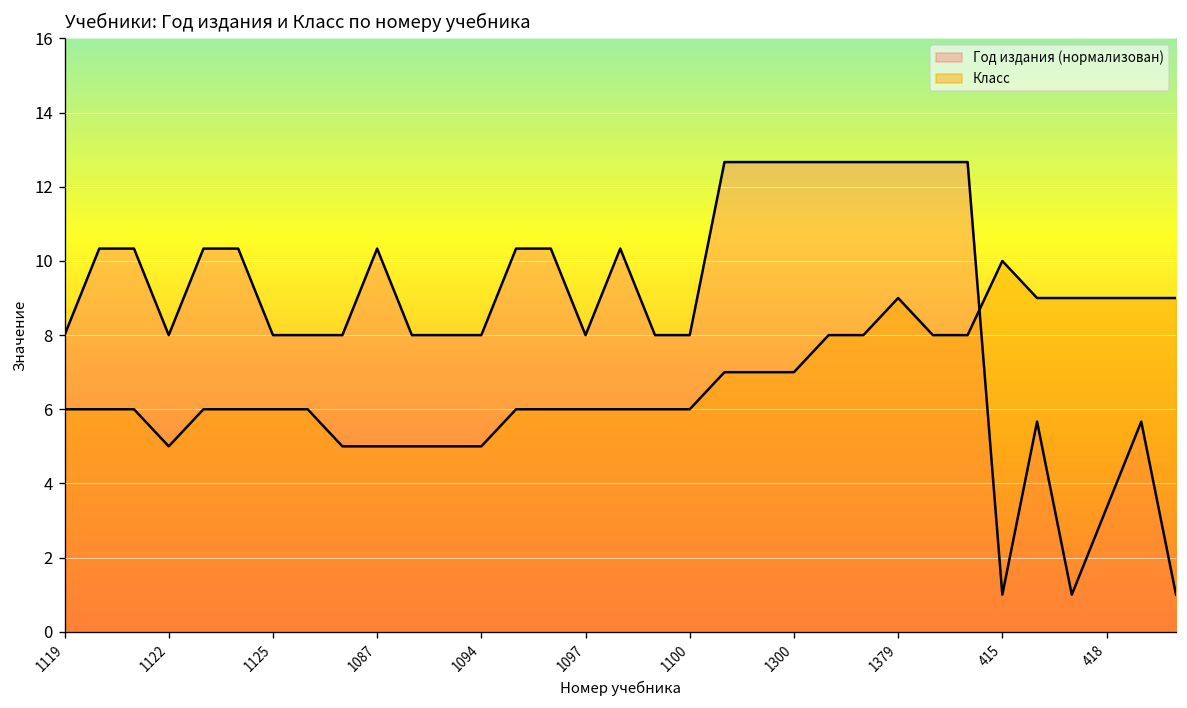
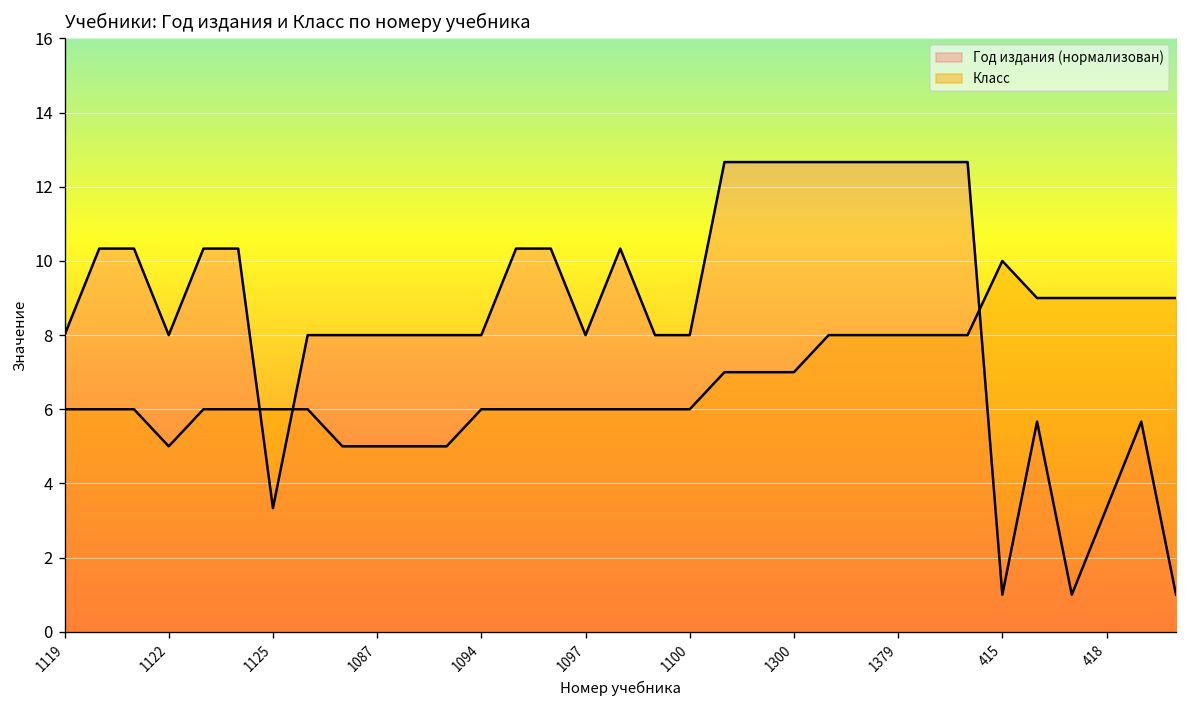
Год издания (нормализован), 1125: 8.0 -> 3.3
Год издания (нормализован), 1087: 10.3 -> 8.0
Класс, 1094: 5 -> 6
Класс, 1379: 9 -> 8
